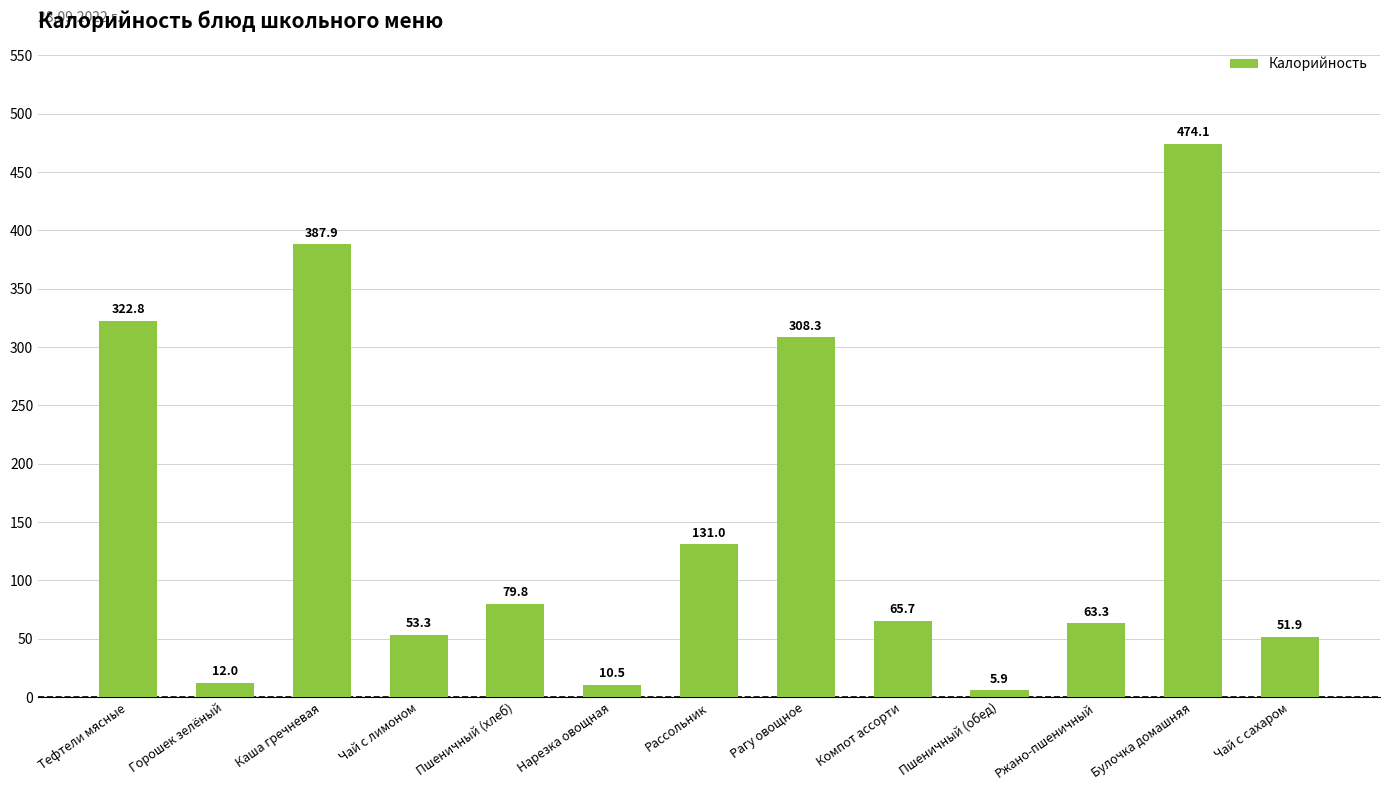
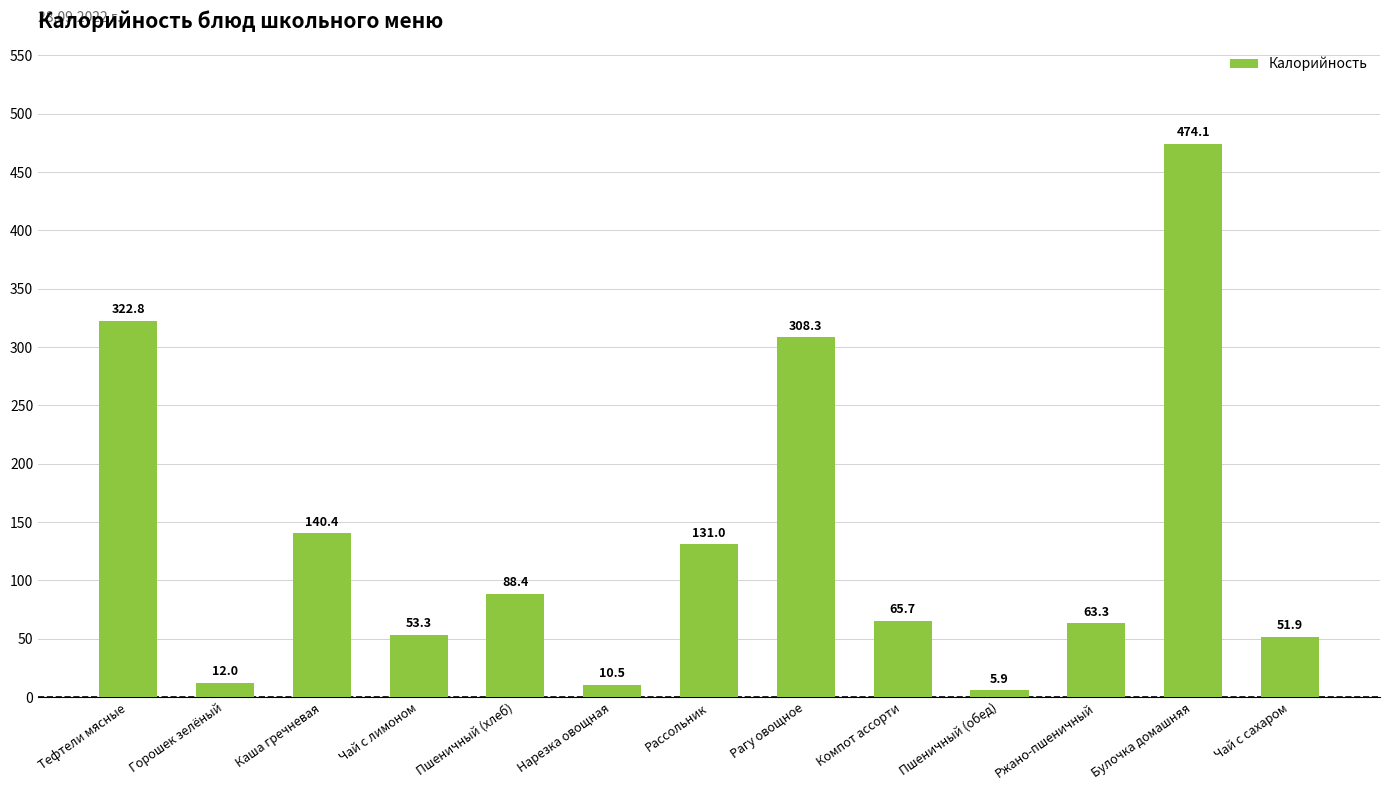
Каша гречневая: 387.9 -> 140.4
Пшеничный (хлеб): 79.8 -> 88.4
